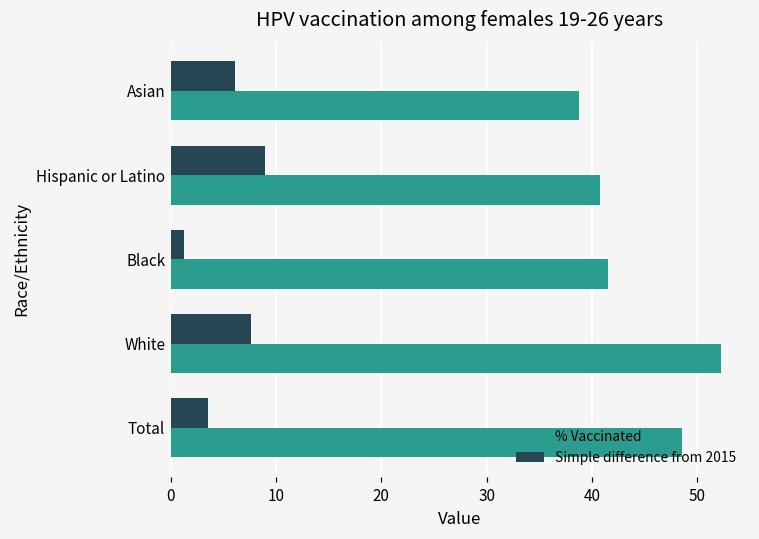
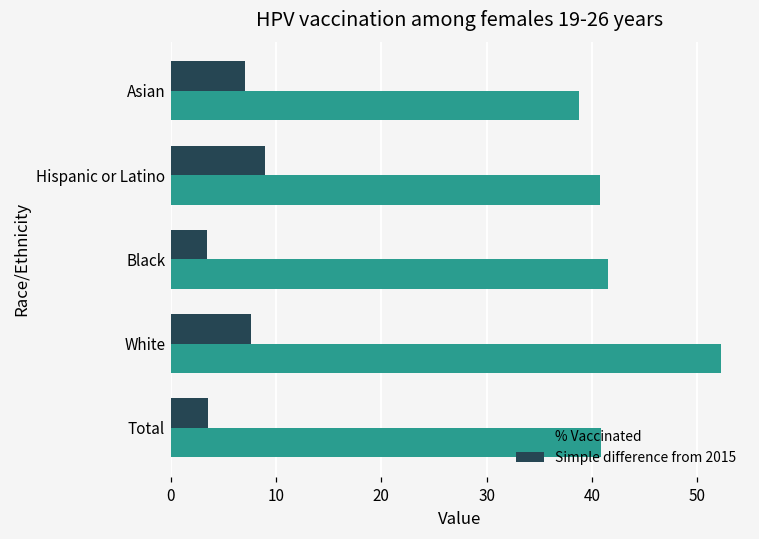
Simple difference from 2015, Asian: 6 -> 7
Simple difference from 2015, Black: 1 -> 4
% Vaccinated, Total: 49 -> 41
